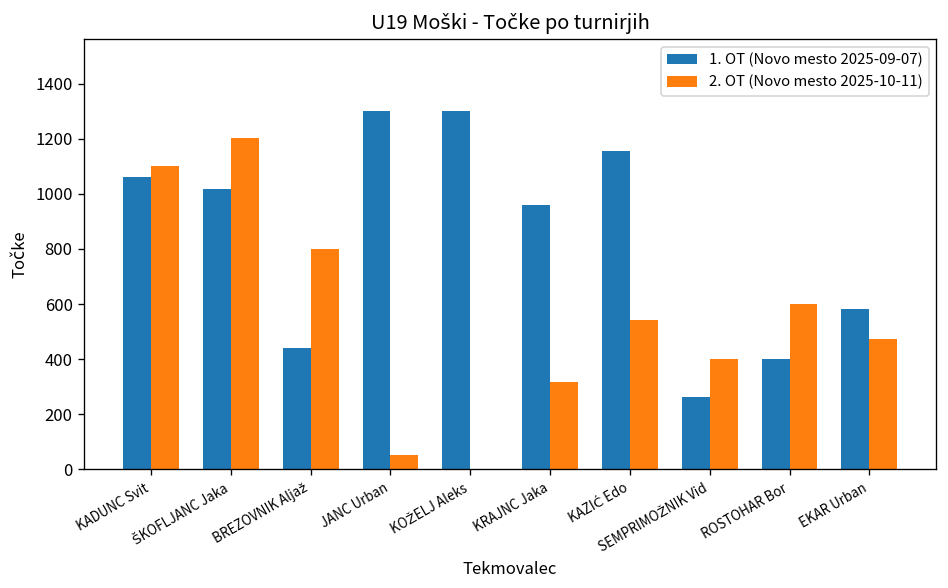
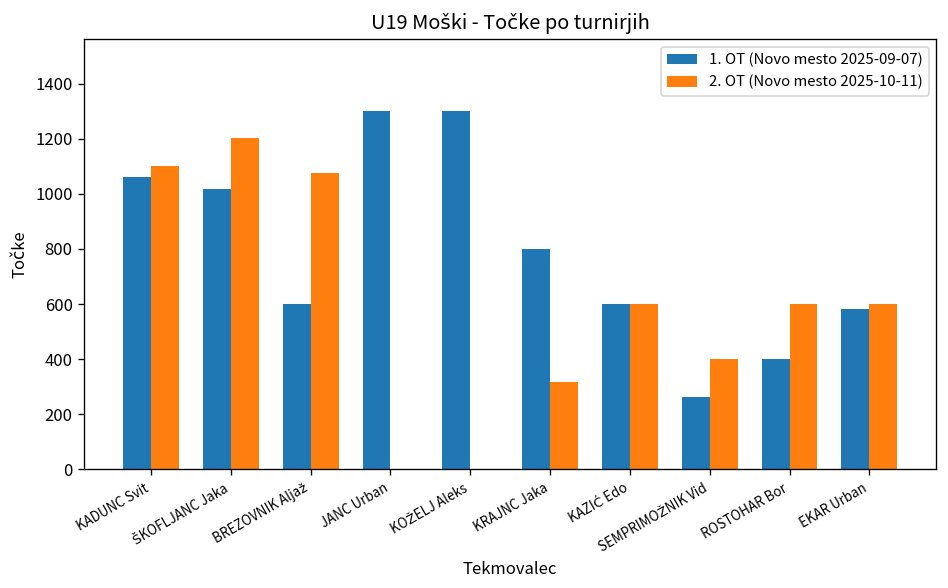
1. OT (Novo mesto 2025-09-07), BREZOVNIK Aljaž: 440 -> 600
2. OT (Novo mesto 2025-10-11), BREZOVNIK Aljaž: 800 -> 1080
2. OT (Novo mesto 2025-10-11), JANC Urban: 50 -> 0
1. OT (Novo mesto 2025-09-07), KRAJNC Jaka: 960 -> 800
1. OT (Novo mesto 2025-09-07), KAZIĆ Edo: 1160 -> 600
2. OT (Novo mesto 2025-10-11), KAZIĆ Edo: 540 -> 600
2. OT (Novo mesto 2025-10-11), EKAR Urban: 470 -> 600
